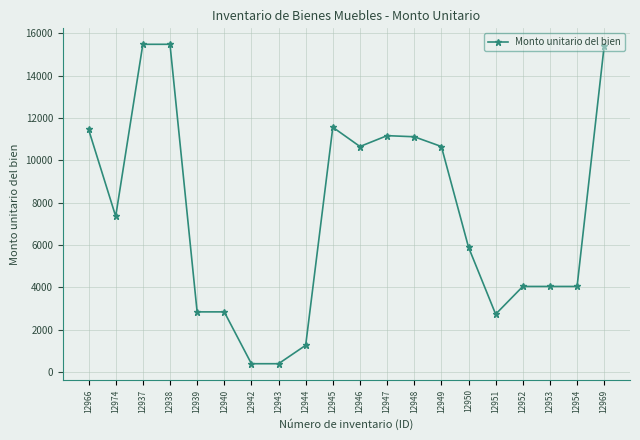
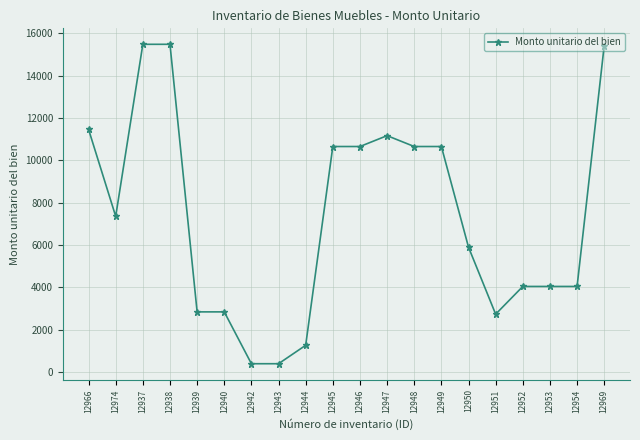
12945: 11600 -> 10600
12948: 11100 -> 10600
